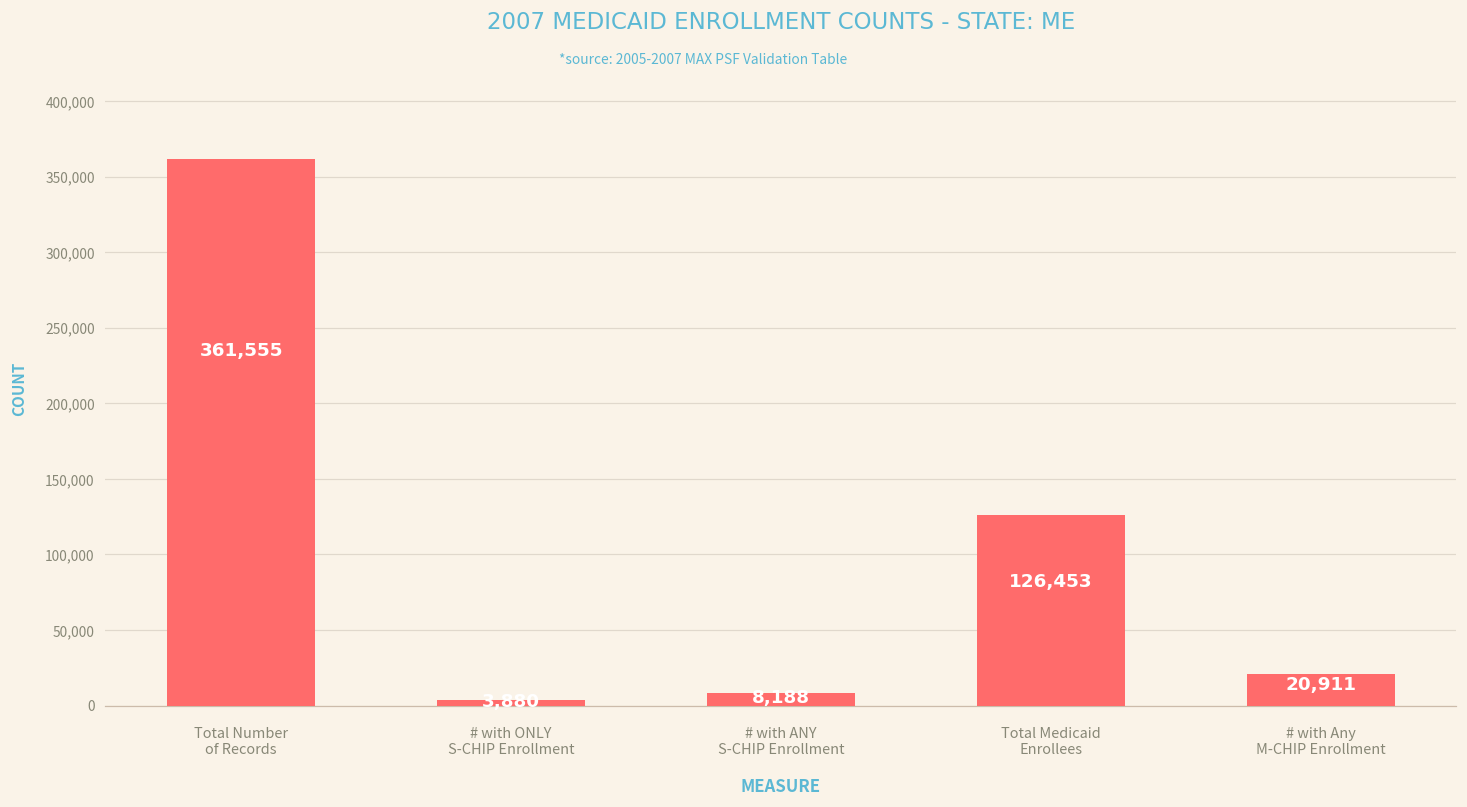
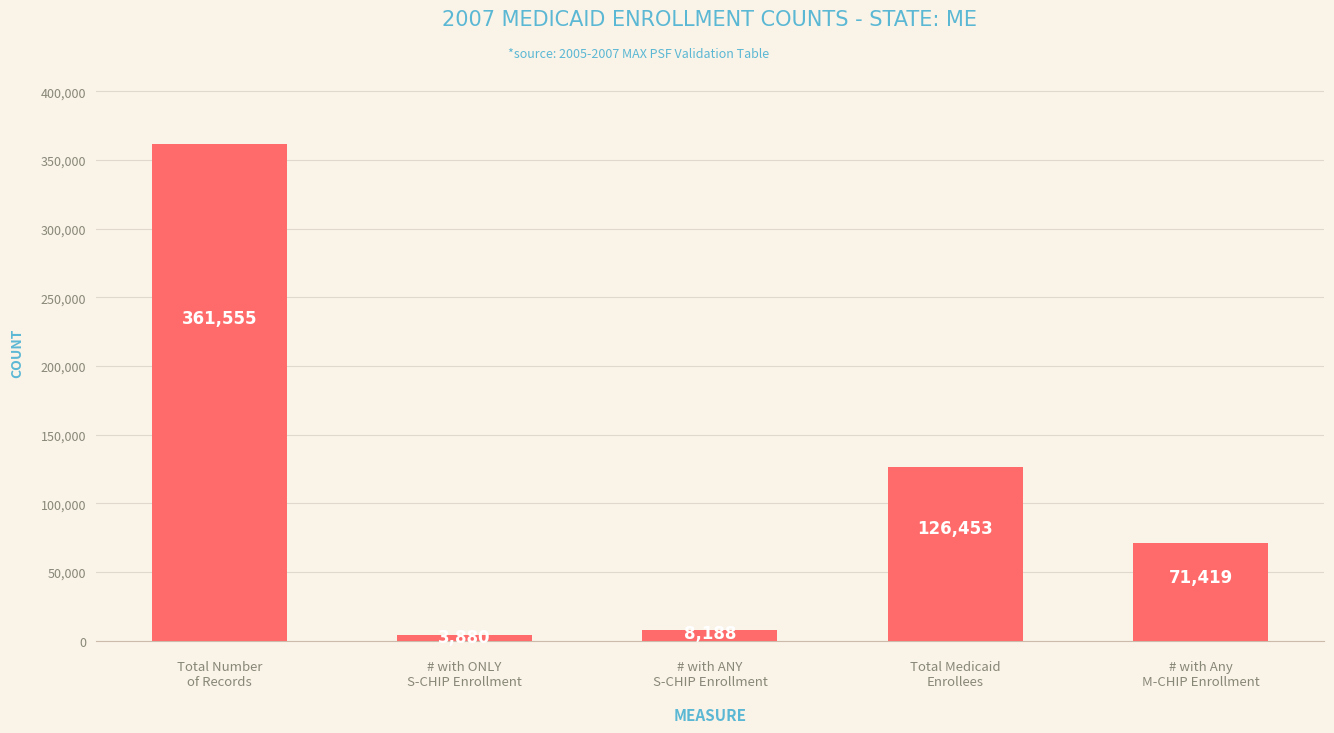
# with Any M-CHIP Enrollment: 20,911 -> 71,419
